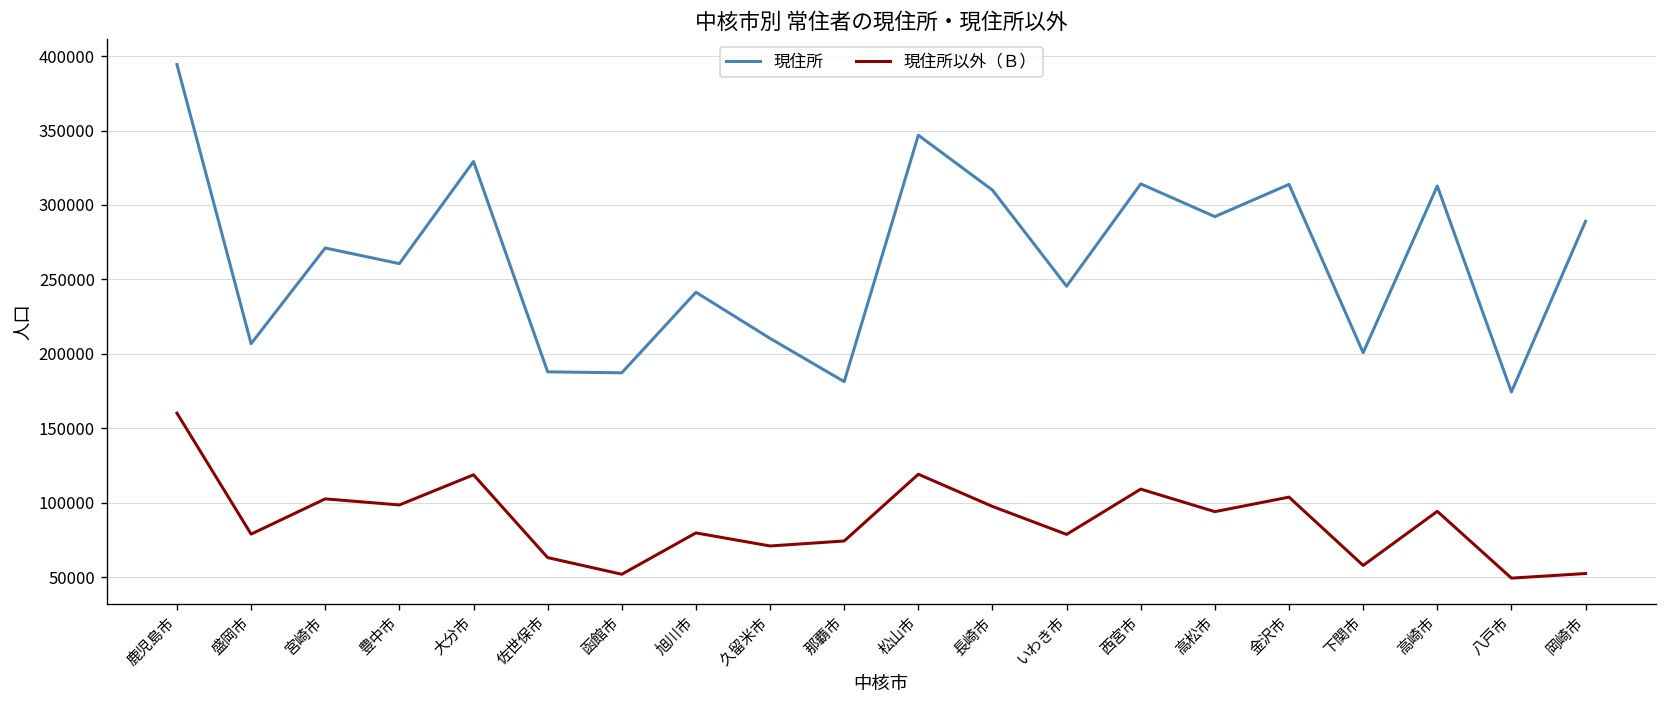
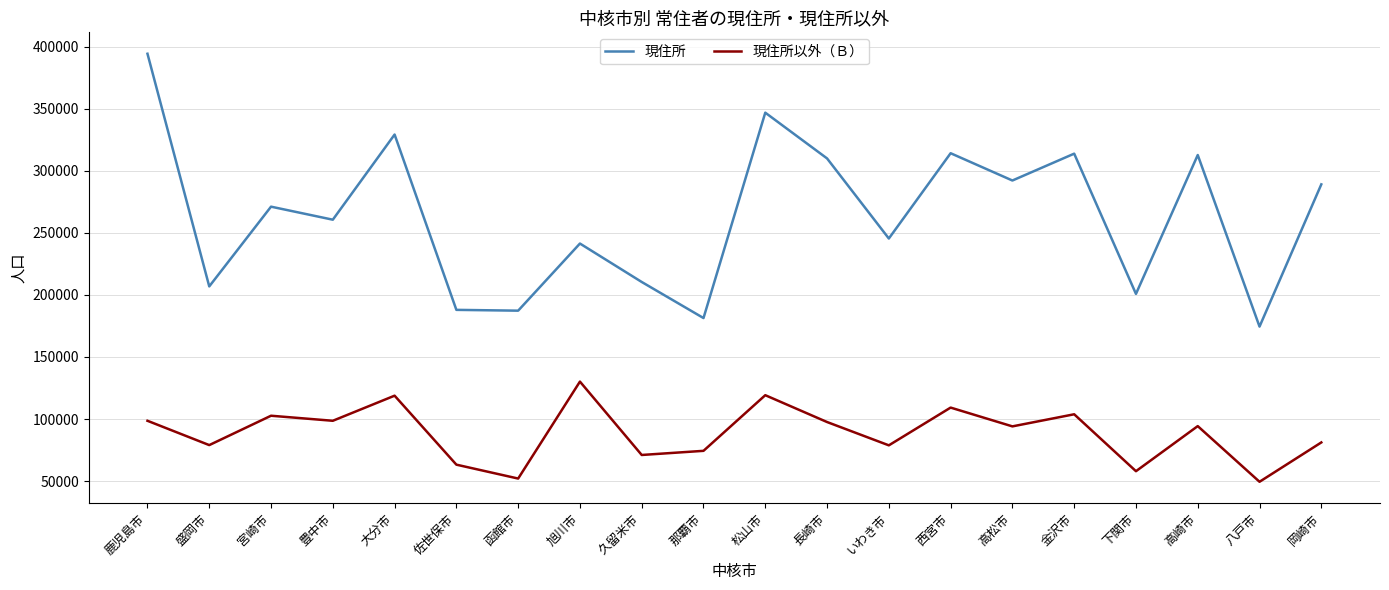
現住所以外（Ｂ）, 鹿児島市: 160000 -> 99000
現住所以外（Ｂ）, 旭川市: 80000 -> 130000
現住所以外（Ｂ）, 岡崎市: 53000 -> 81000
